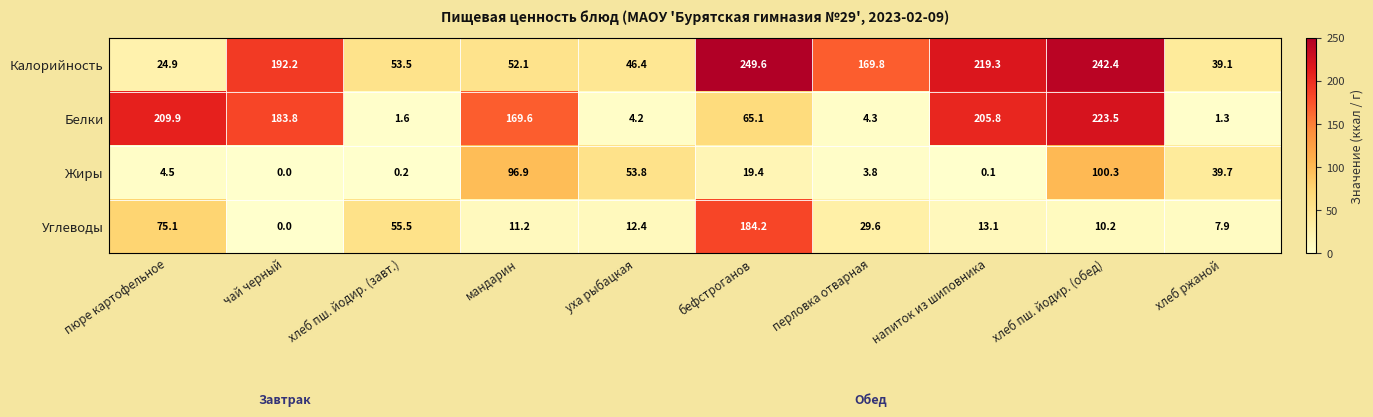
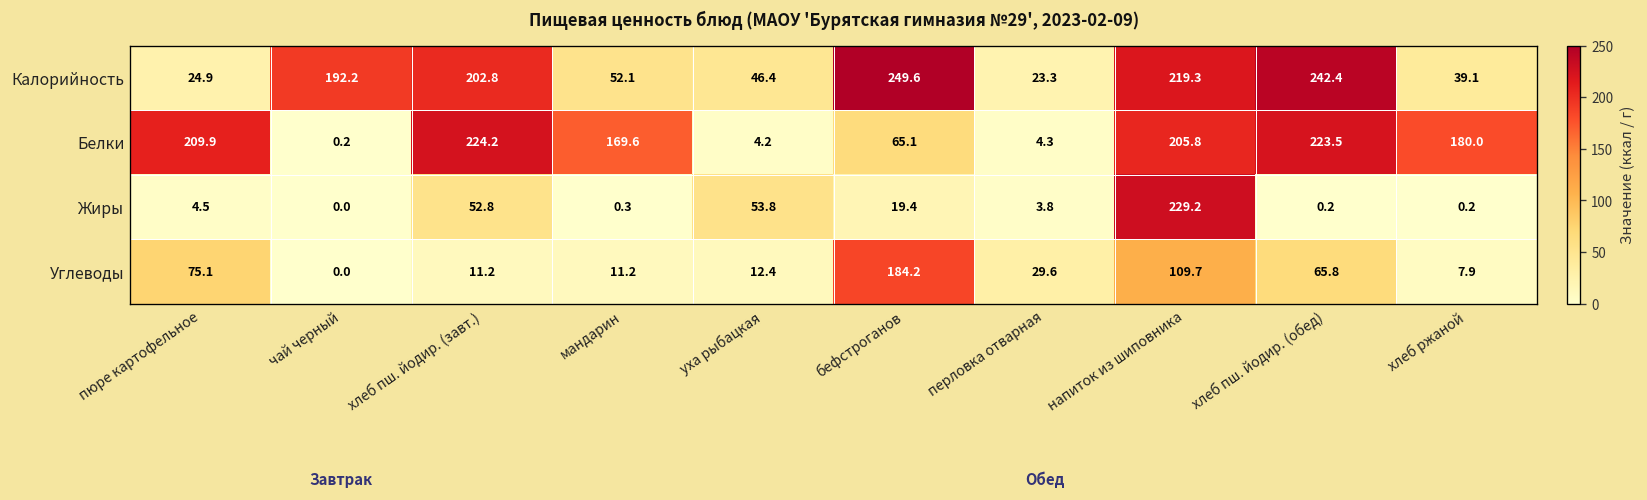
Калорийность, хлеб пш. йодир. (завт.): 53.5 -> 202.8
Калорийность, перловка отварная: 169.8 -> 23.3
Белки, чай черный: 183.8 -> 0.2
Белки, хлеб пш. йодир. (завт.): 1.6 -> 224.2
Белки, хлеб ржаной: 1.3 -> 180.0
Жиры, хлеб пш. йодир. (завт.): 0.2 -> 52.8
Жиры, мандарин: 96.9 -> 0.3
Жиры, напиток из шиповника: 0.1 -> 229.2
Жиры, хлеб пш. йодир. (обед): 100.3 -> 0.2
Жиры, хлеб ржаной: 39.7 -> 0.2
Углеводы, хлеб пш. йодир. (завт.): 55.5 -> 11.2
Углеводы, напиток из шиповника: 13.1 -> 109.7
Углеводы, хлеб пш. йодир. (обед): 10.2 -> 65.8
